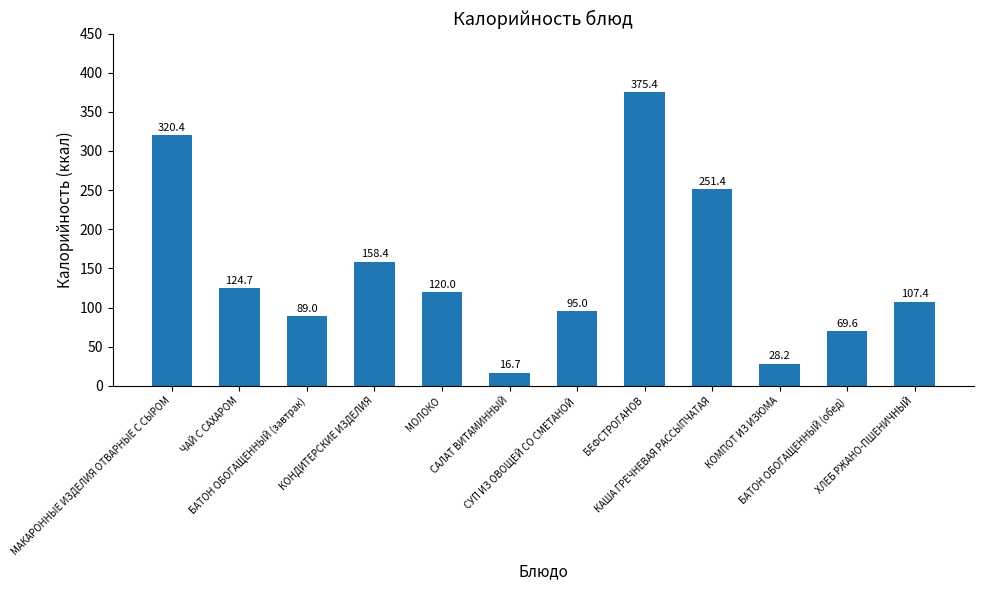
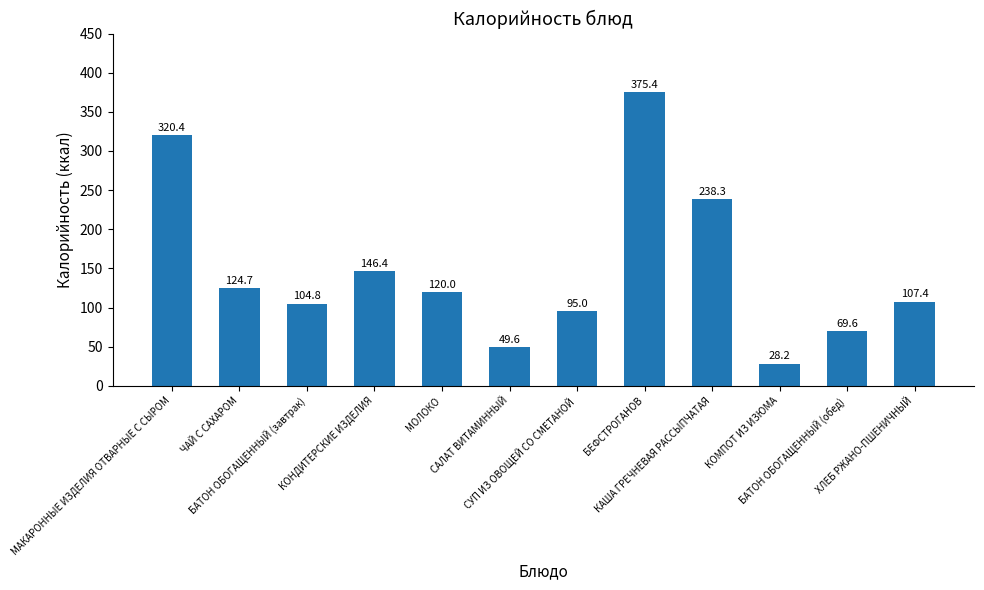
БАТОН ОБОГАЩЕННЫЙ (завтрак): 89.0 -> 104.8
КОНДИТЕРСКИЕ ИЗДЕЛИЯ: 158.4 -> 146.4
САЛАТ ВИТАМИННЫЙ: 16.7 -> 49.6
КАША ГРЕЧНЕВАЯ РАССЫПЧАТАЯ: 251.4 -> 238.3
